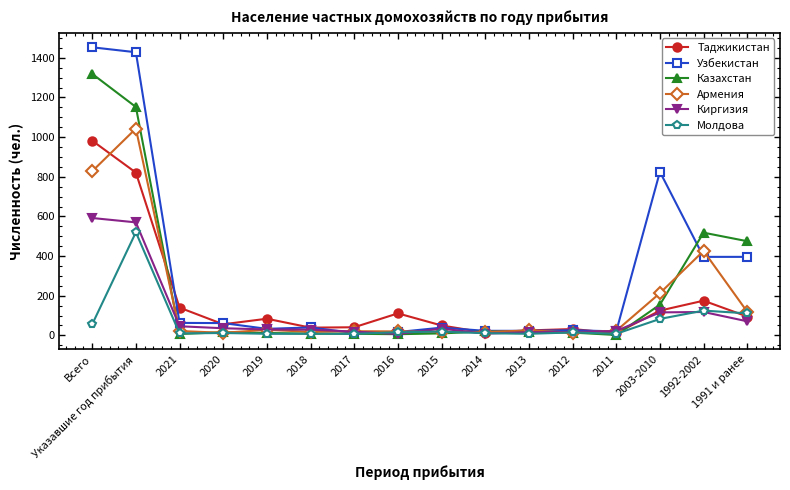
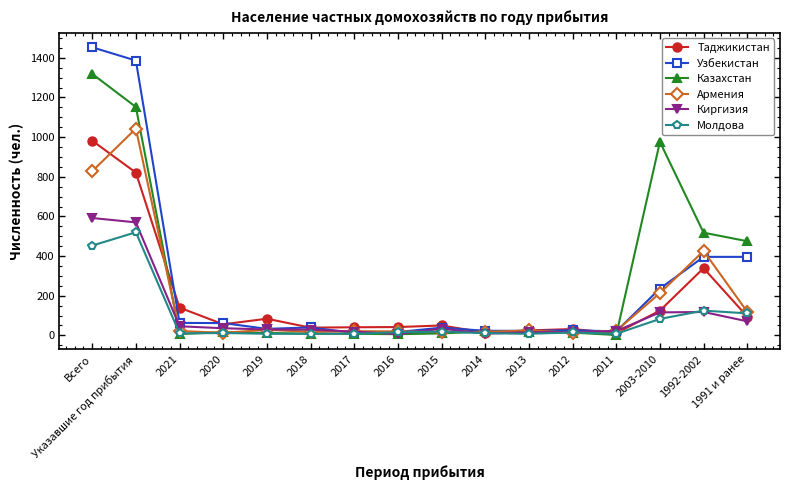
Молдова, Всего: 60 -> 450
Узбекистан, Указавшие год прибытия: 1430 -> 1390
Таджикистан, 2016: 110 -> 40
Узбекистан, 2003-2010: 830 -> 240
Казахстан, 2003-2010: 160 -> 980
Таджикистан, 1992-2002: 180 -> 340
